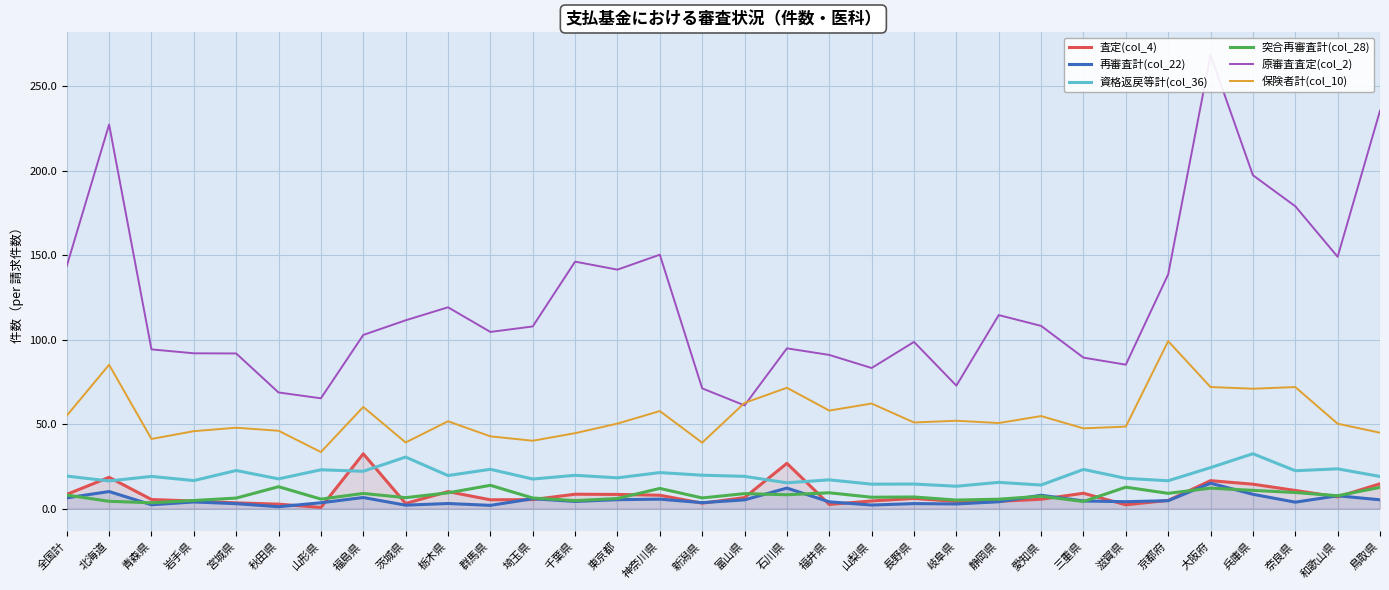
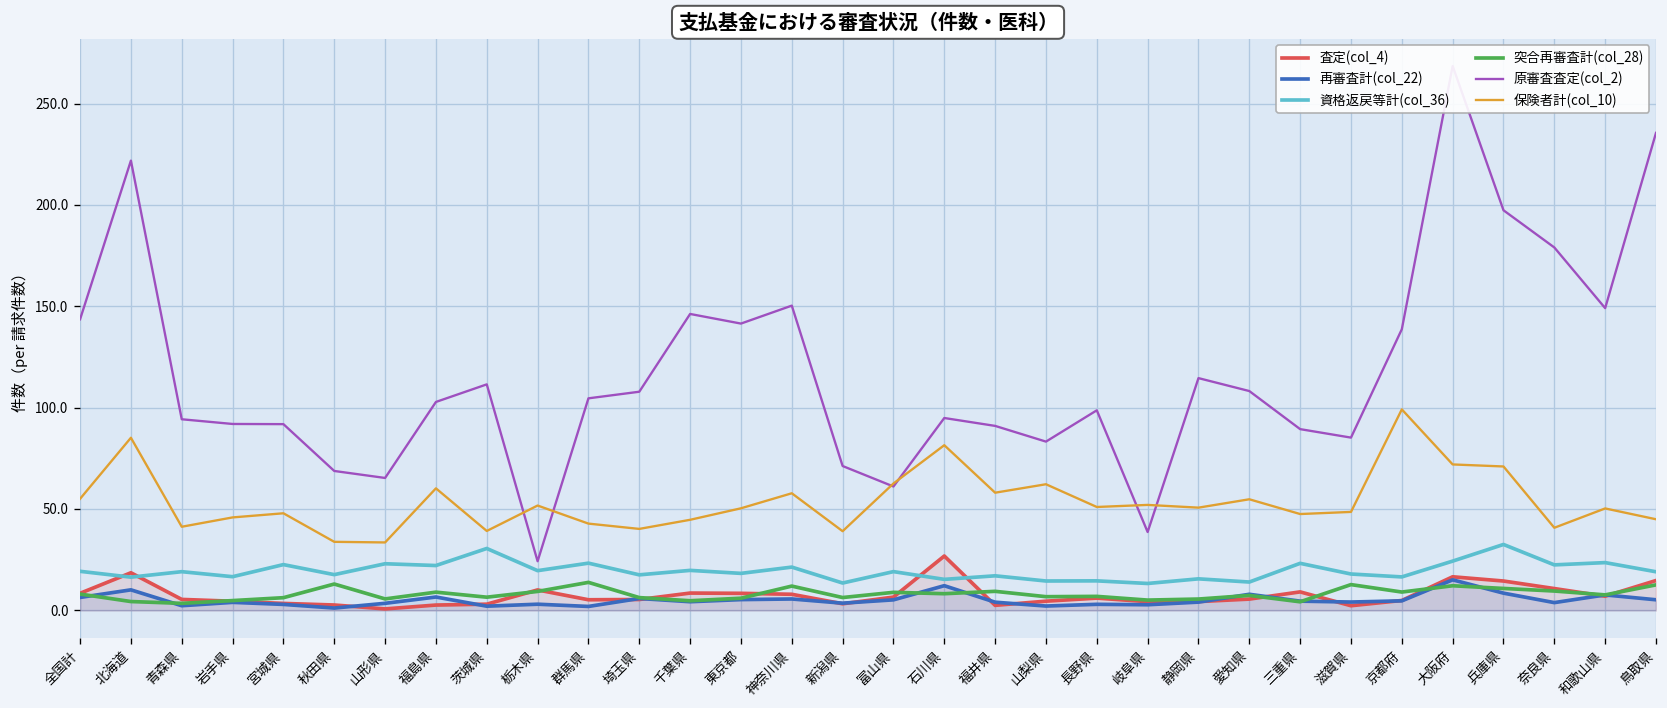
原審査査定(col_2), 北海道: 227 -> 222
保険者計(col_10), 秋田県: 46 -> 34
査定(col_4), 福島県: 32 -> 3
原審査査定(col_2), 栃木県: 119 -> 24
資格返戻等計(col_36), 新潟県: 20 -> 13
保険者計(col_10), 石川県: 72 -> 81
原審査査定(col_2), 岐阜県: 73 -> 39
保険者計(col_10), 奈良県: 72 -> 41
